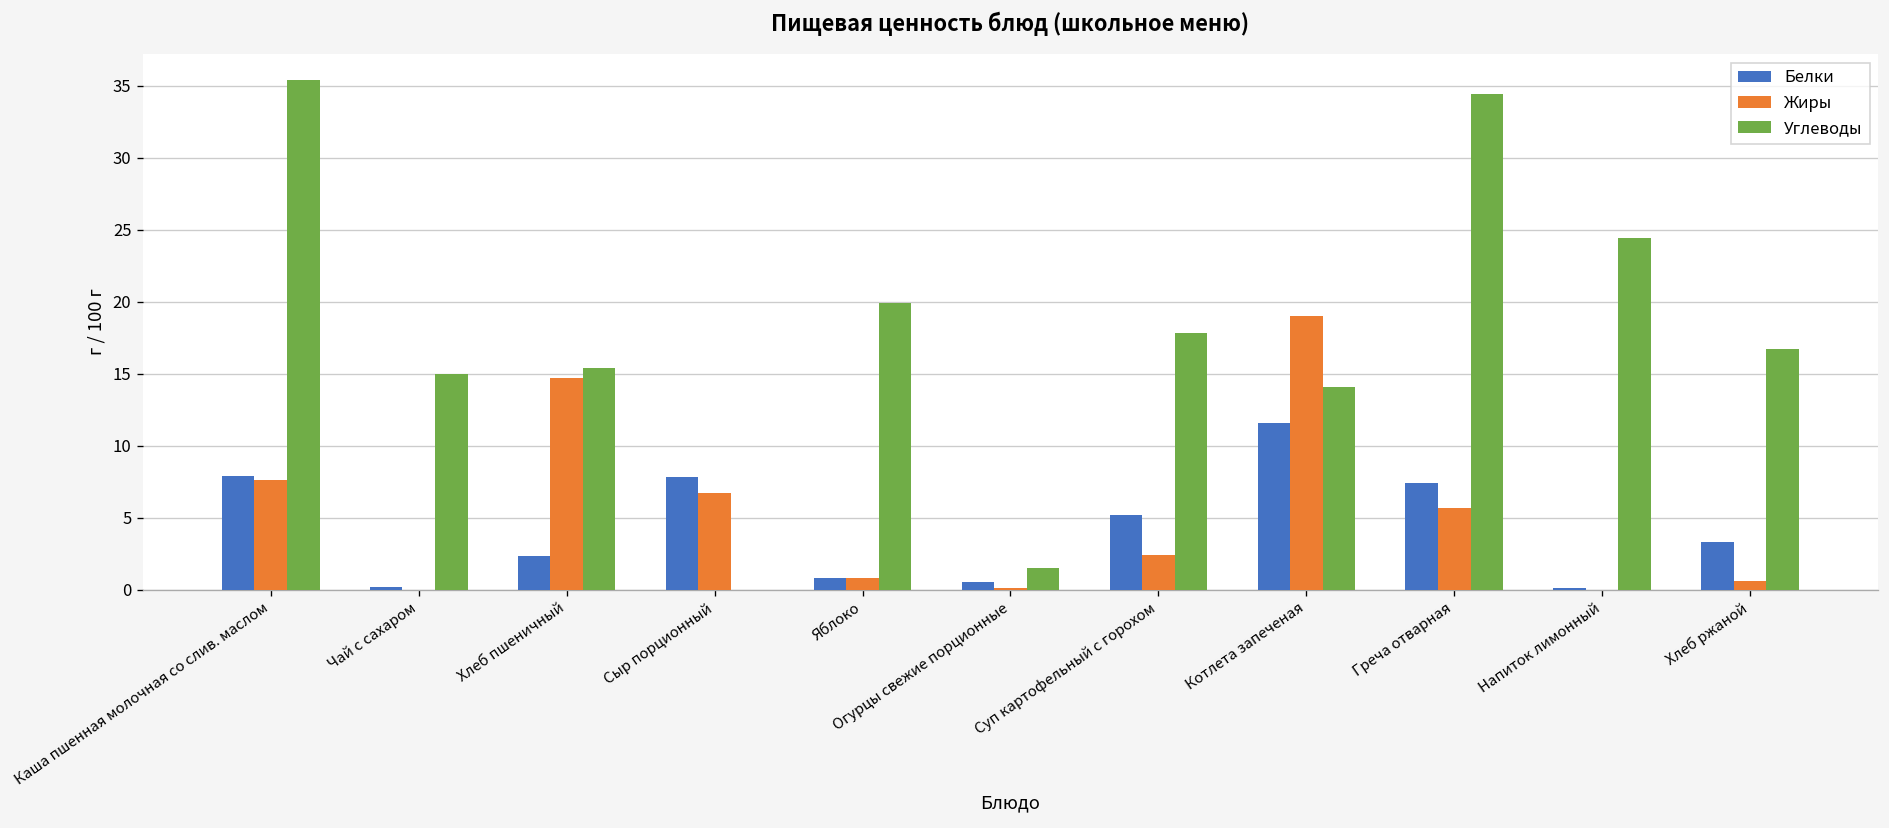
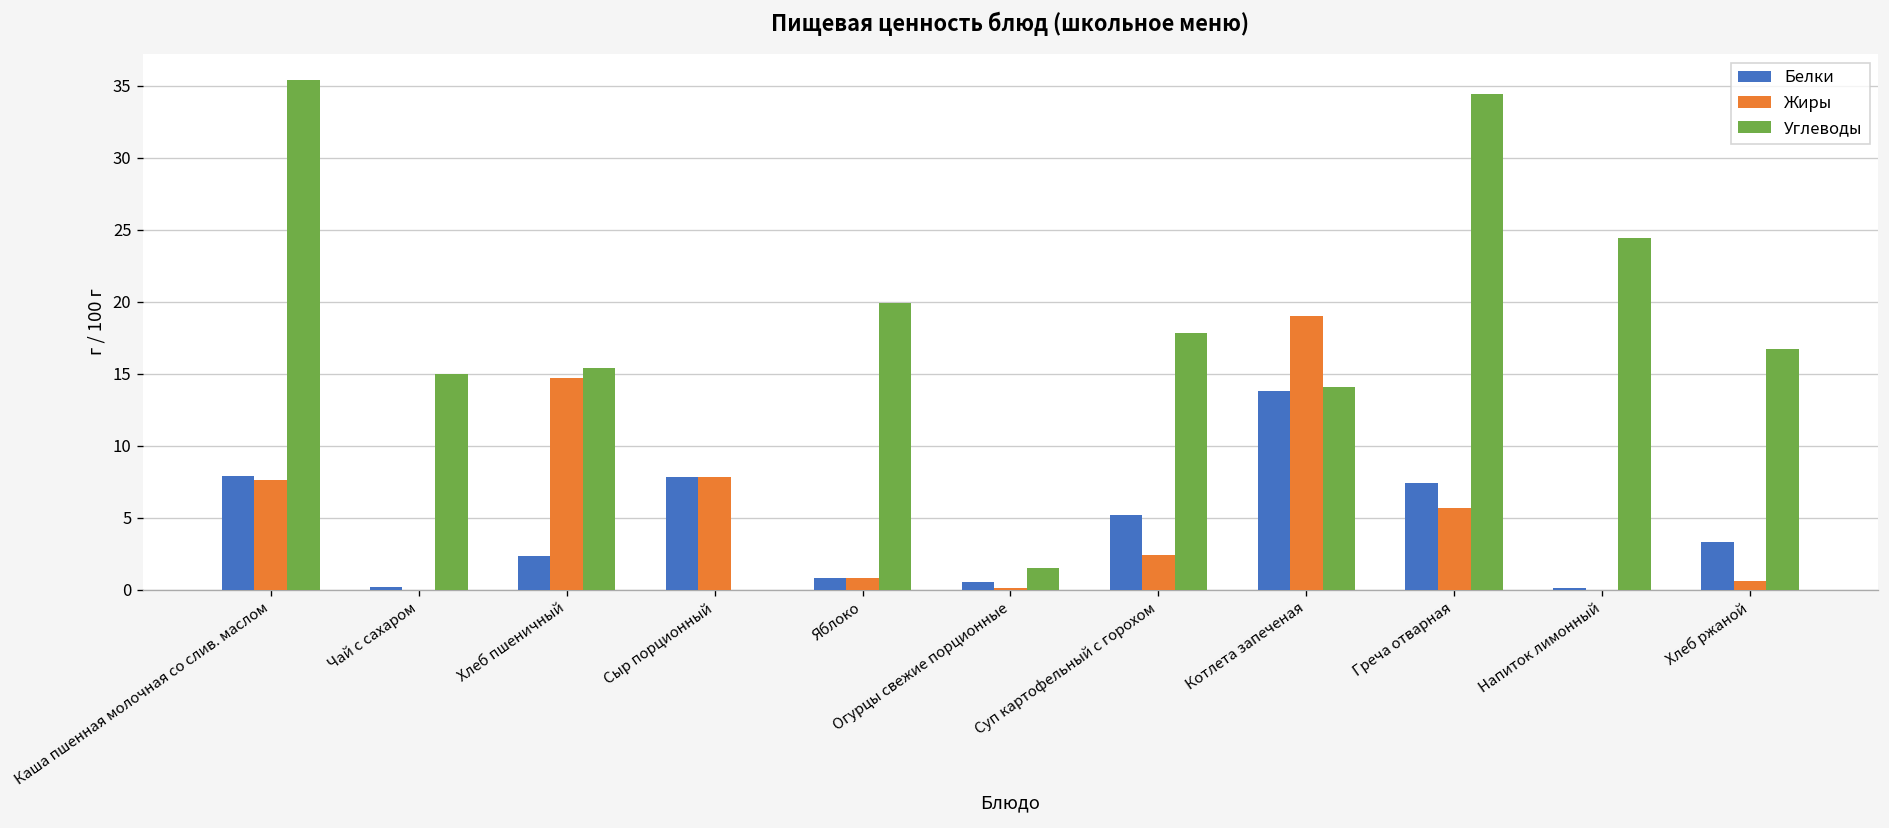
Жиры, Сыр порционный: 6.7 -> 7.8
Белки, Котлета запеченая: 11.6 -> 13.8
